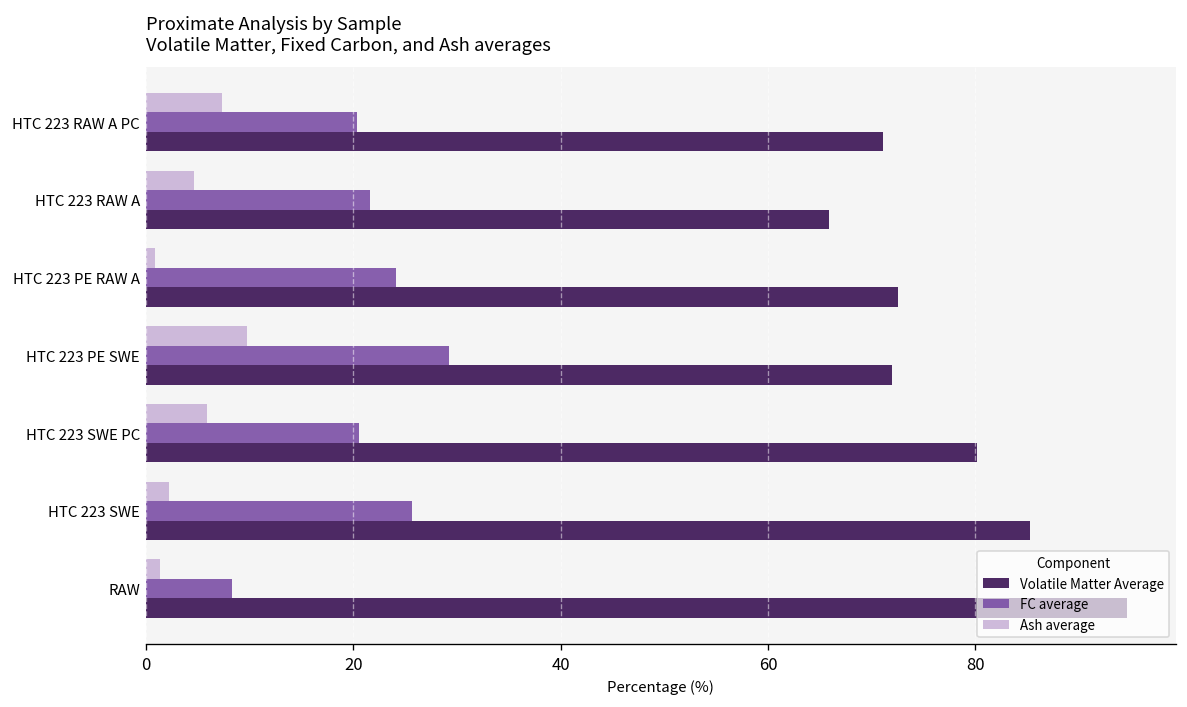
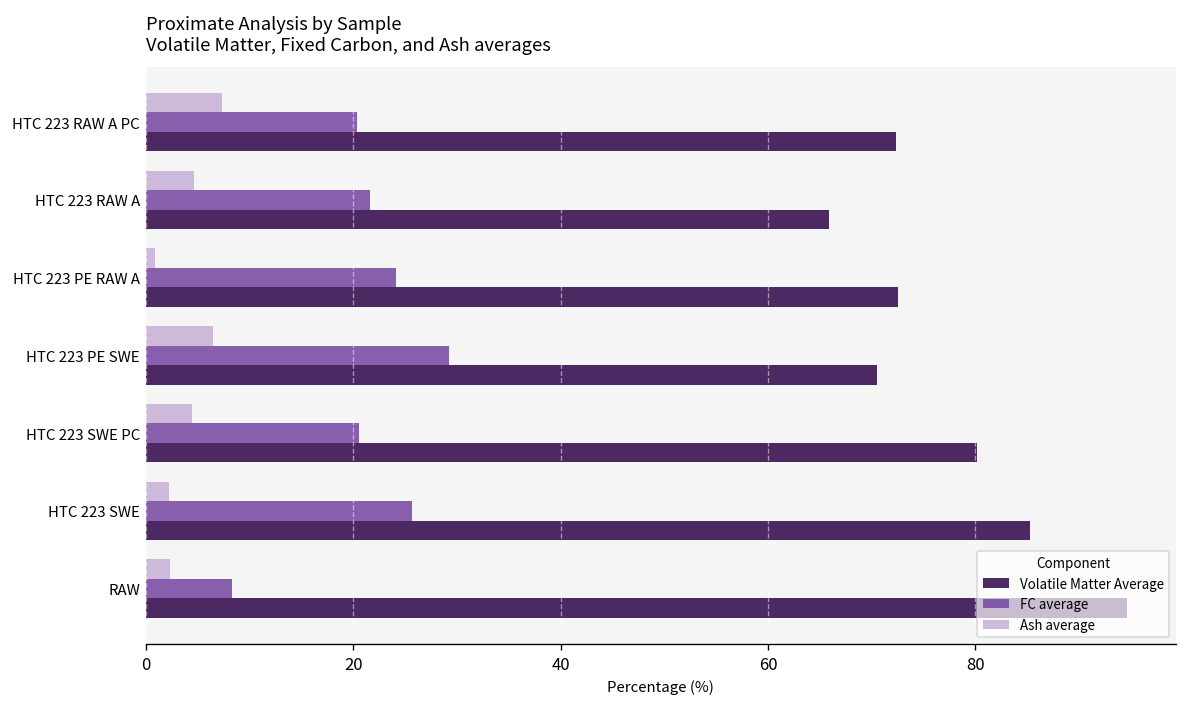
Volatile Matter Average, HTC 223 RAW A PC: 71 -> 72
Ash average, HTC 223 PE SWE: 10 -> 7
Volatile Matter Average, HTC 223 PE SWE: 72 -> 70
Ash average, HTC 223 SWE PC: 6 -> 4
Ash average, RAW: 1 -> 2
